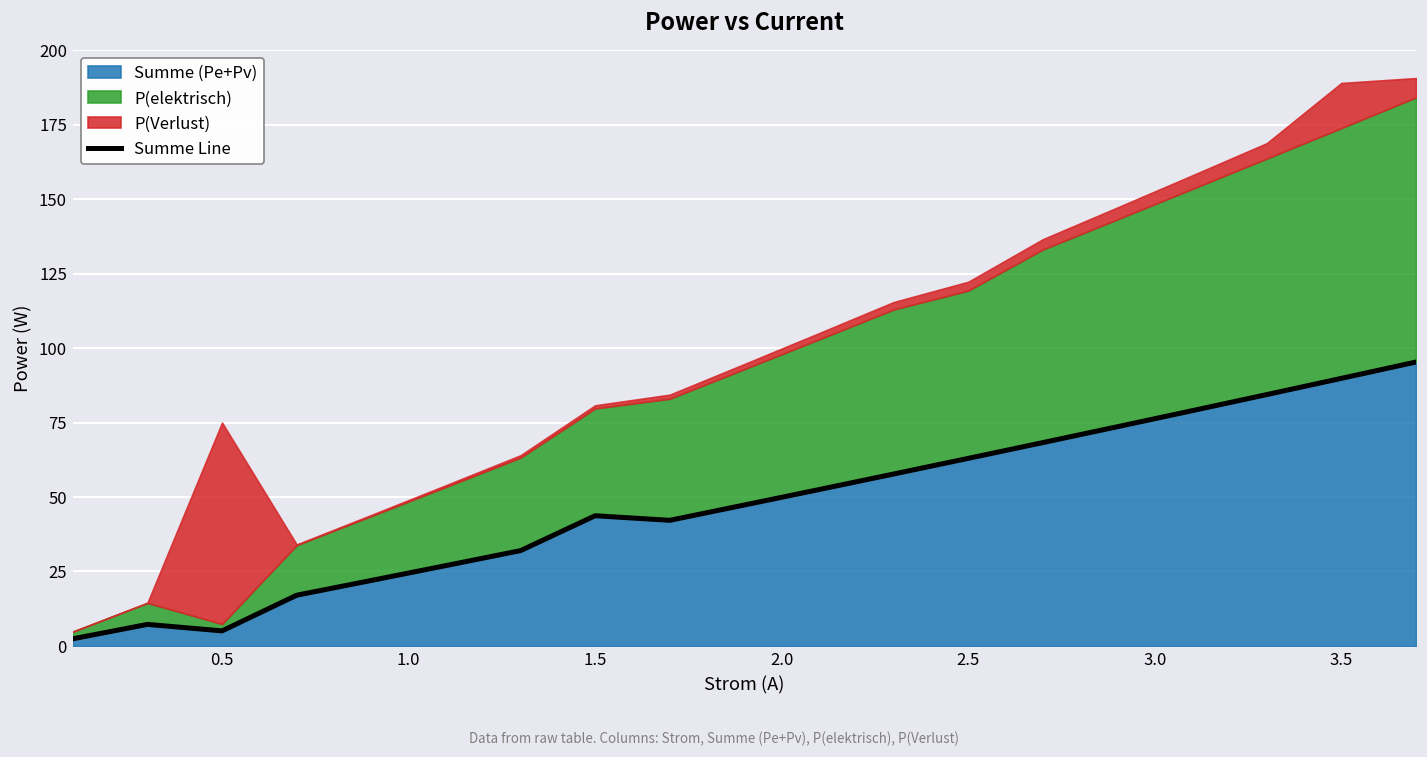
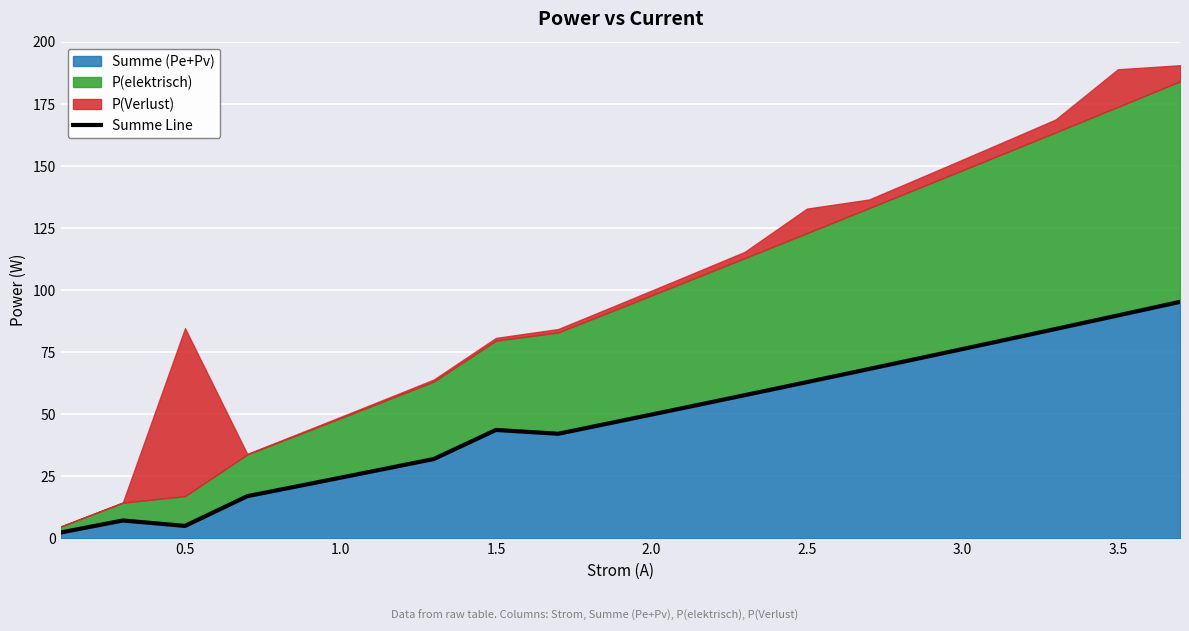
P(elektrisch), 0.5: 2 -> 12
P(elektrisch), 2.5: 56 -> 60
P(Verlust), 2.5: 3 -> 10
